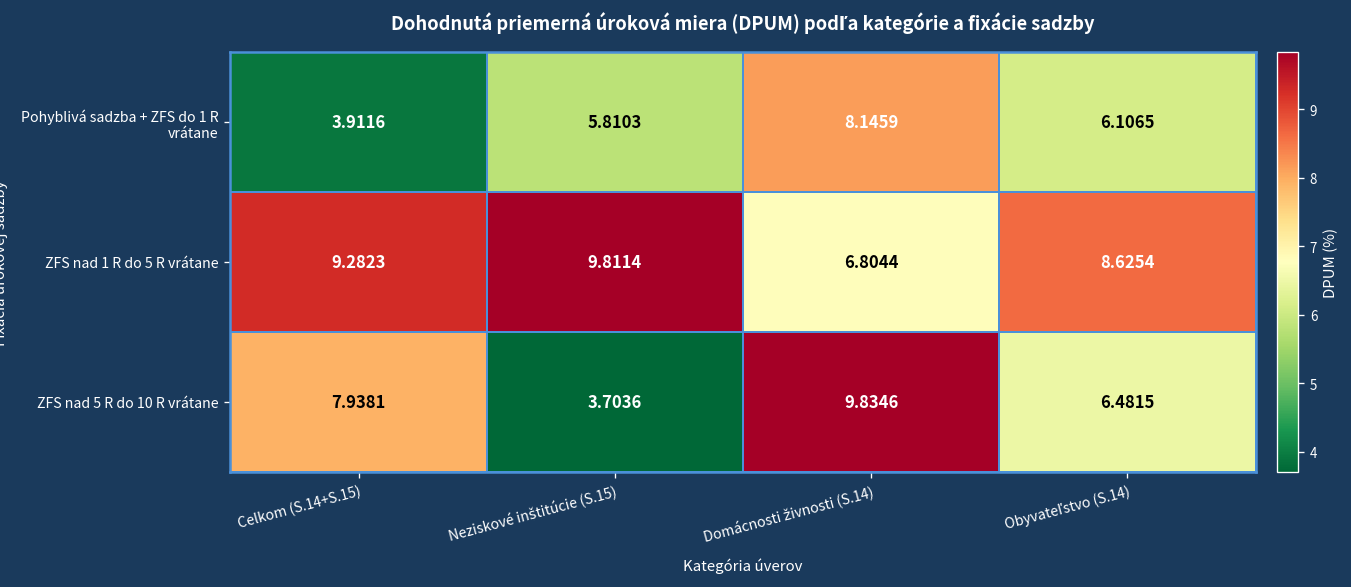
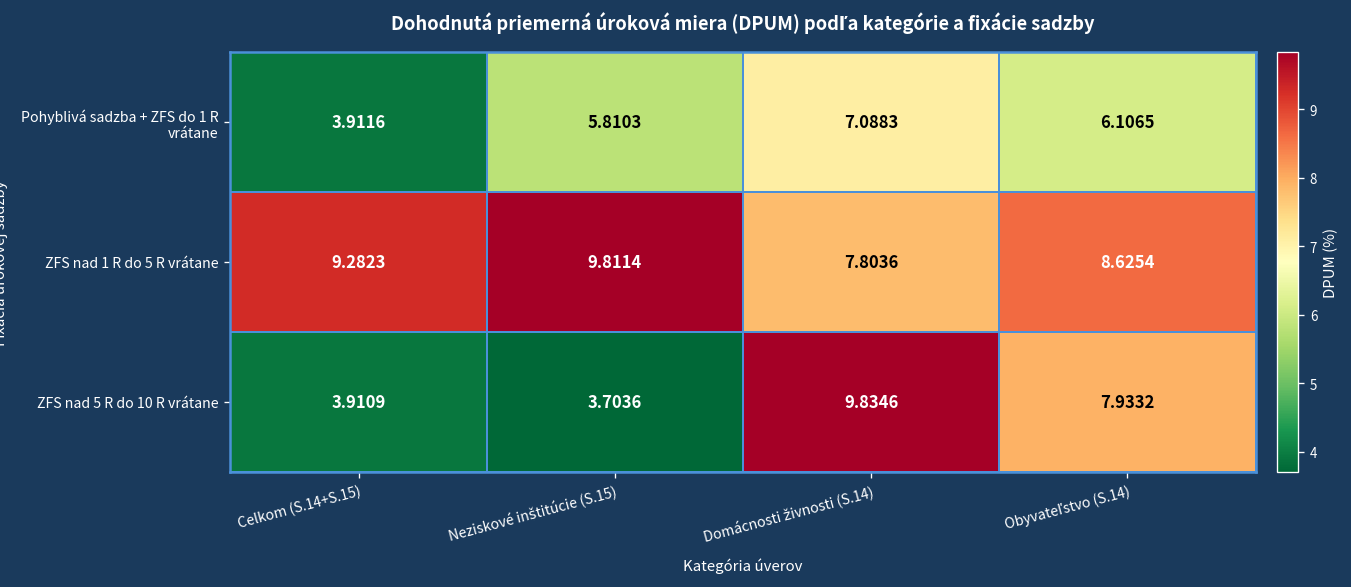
Pohyblivá sadzba + ZFS do 1 R vrátane, Domácnosti živnosti (S.14): 8.1459 -> 7.0883
ZFS nad 1 R do 5 R vrátane, Domácnosti živnosti (S.14): 6.8044 -> 7.8036
ZFS nad 5 R do 10 R vrátane, Celkom (S.14+S.15): 7.9381 -> 3.9109
ZFS nad 5 R do 10 R vrátane, Obyvateľstvo (S.14): 6.4815 -> 7.9332
